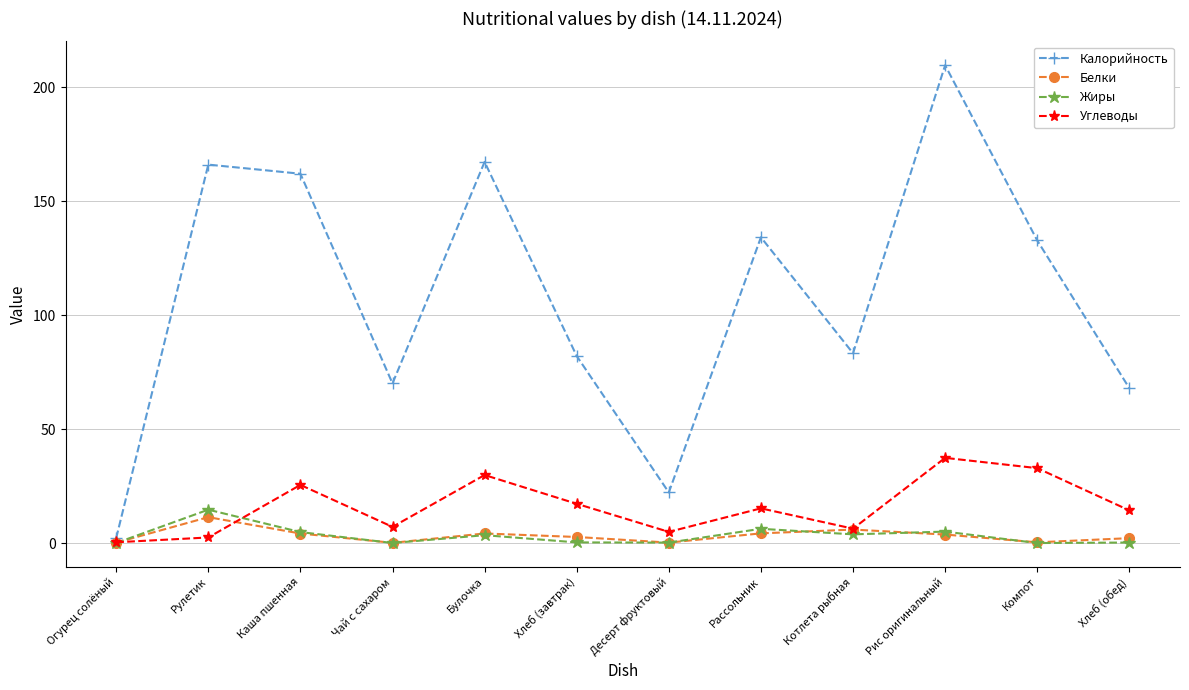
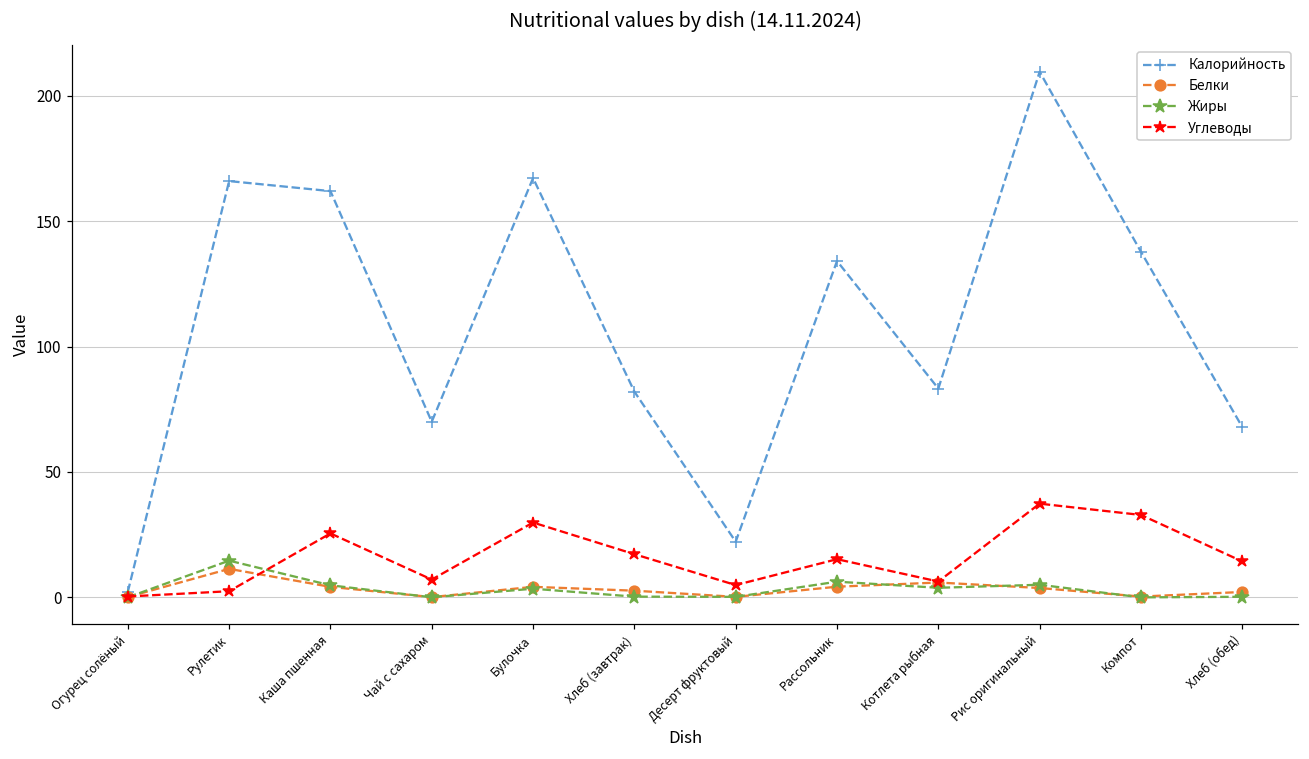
Калорийность, Компот: 133 -> 138
